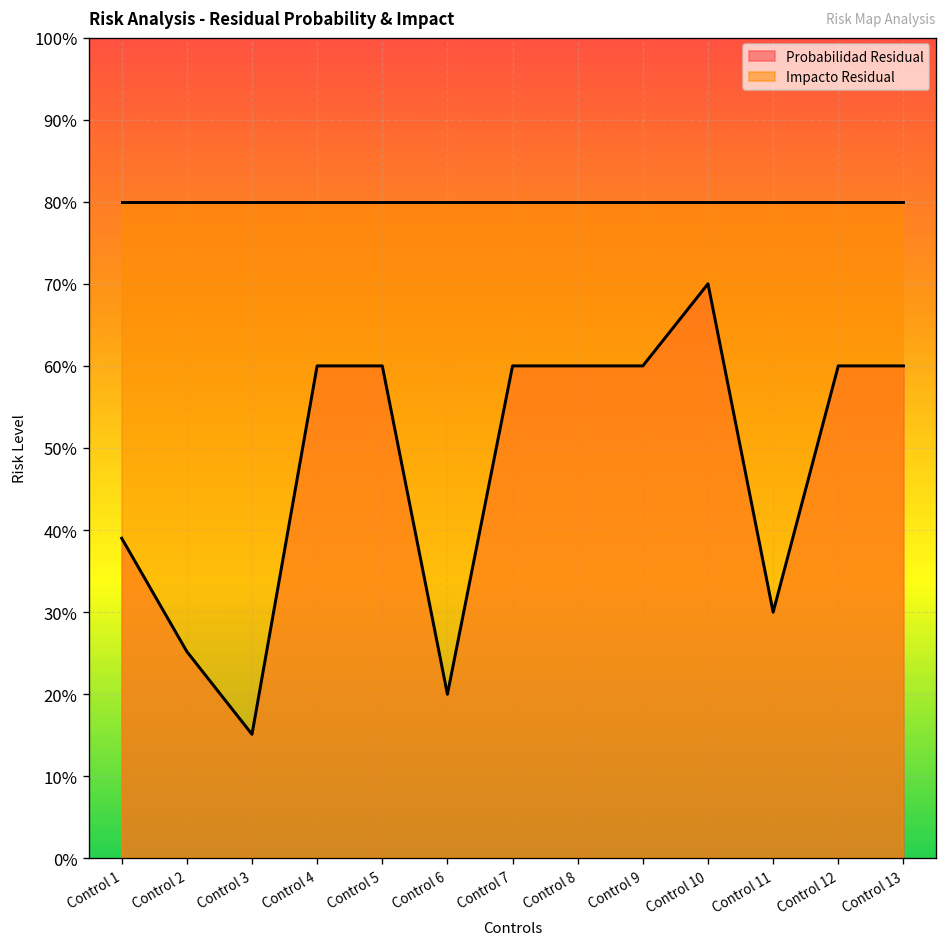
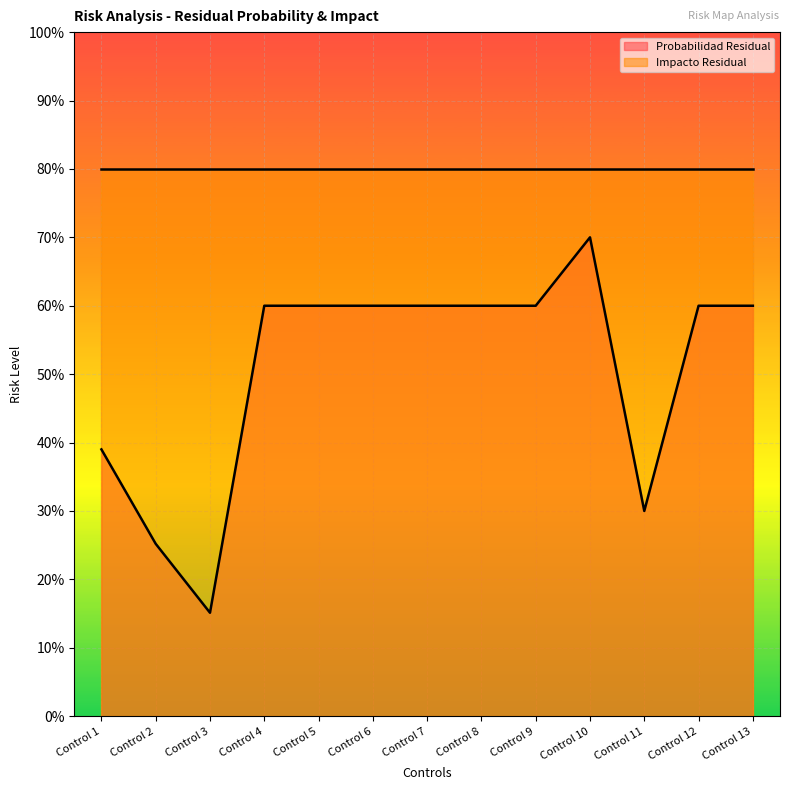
Probabilidad Residual, Control 6: 20% -> 60%
